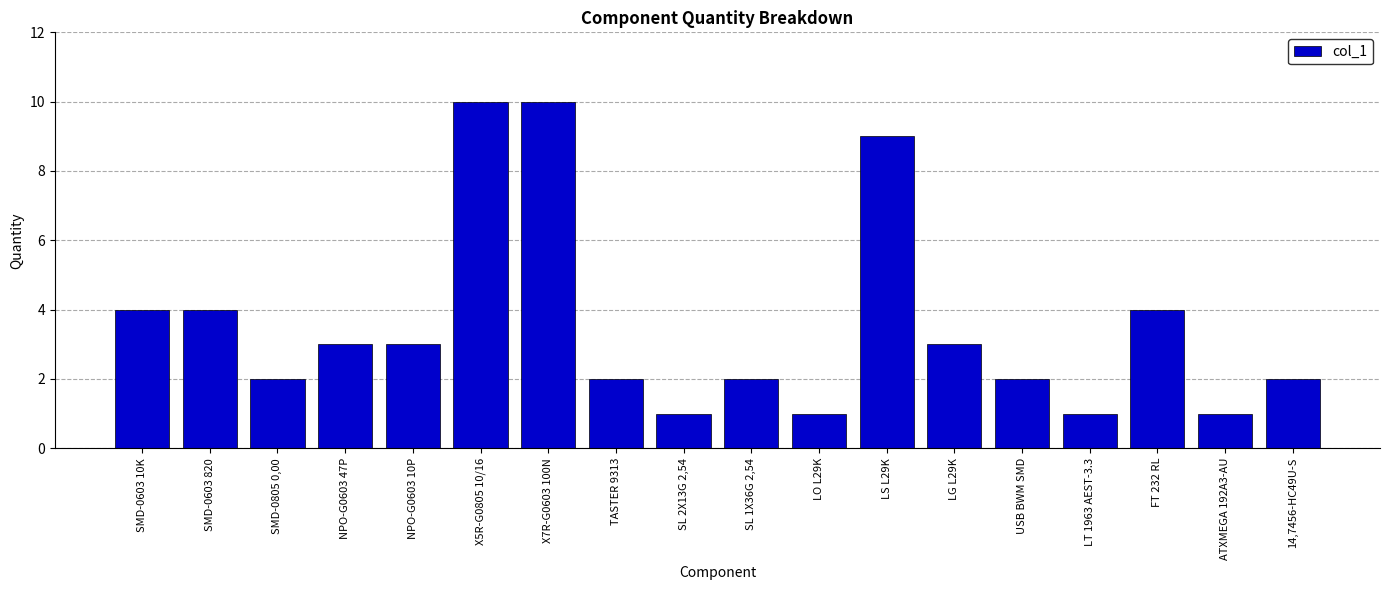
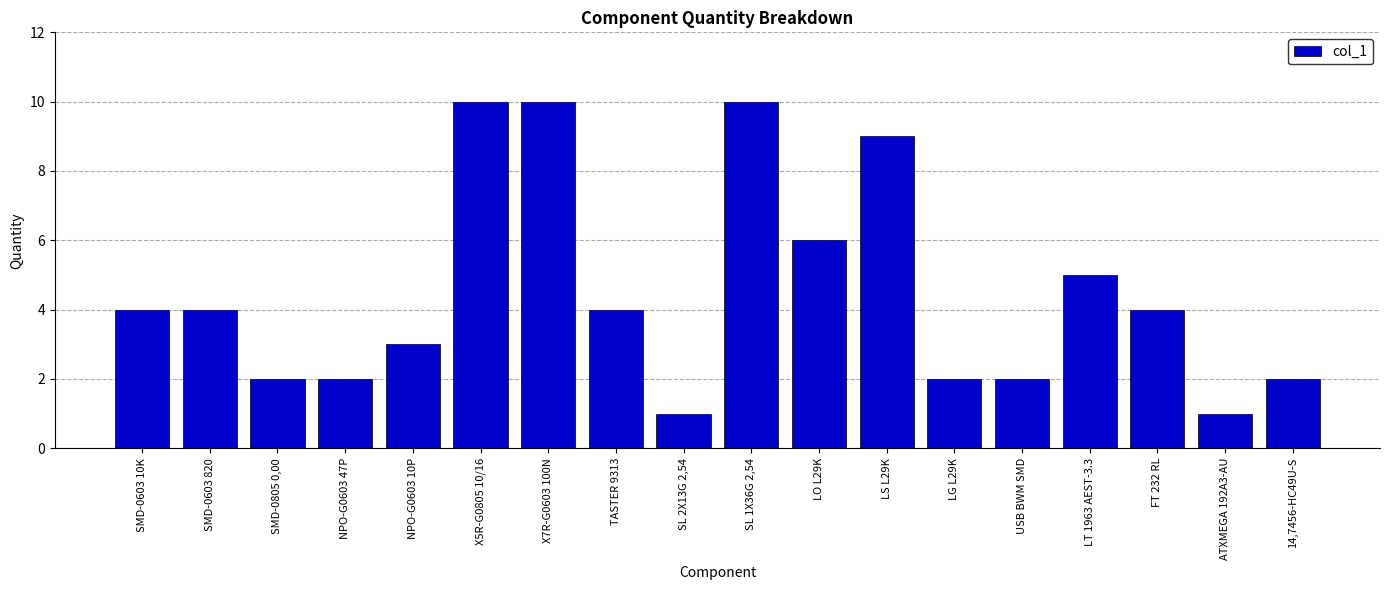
NPO-G0603 47P: 3 -> 2
TASTER 9313: 2 -> 4
SL 1X36G 2,54: 2 -> 10
LO L29K: 1 -> 6
LG L29K: 3 -> 2
LT 1963 AEST-3.3: 1 -> 5
